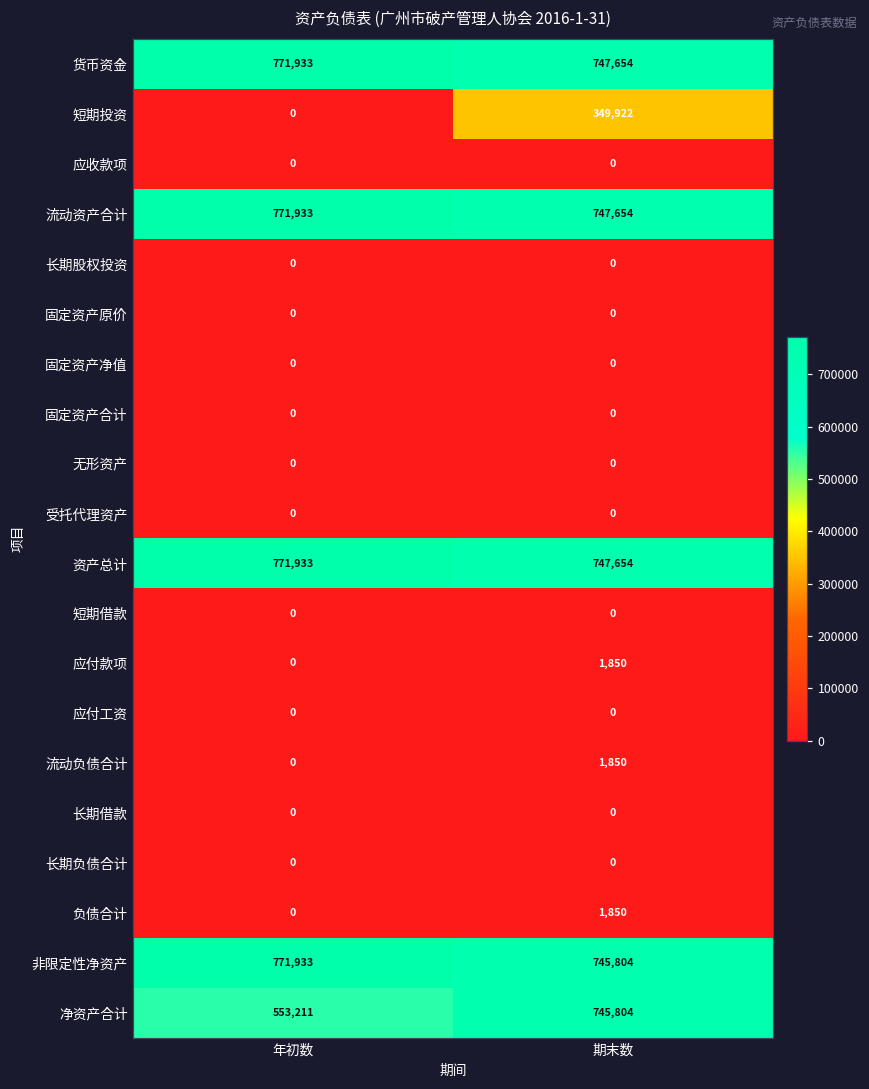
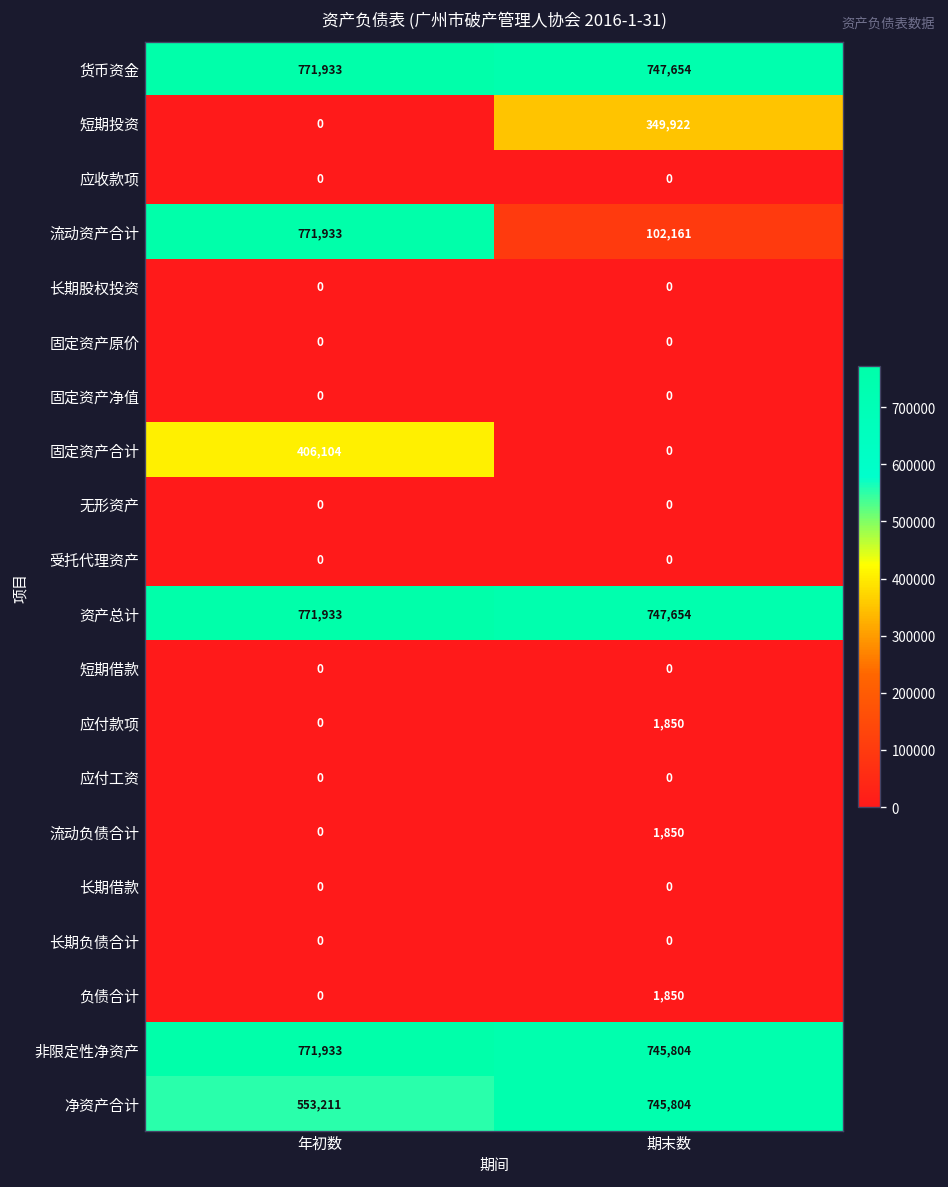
流动资产合计, 期末数: 747,654 -> 102,161
固定资产合计, 年初数: 0 -> 406,104
